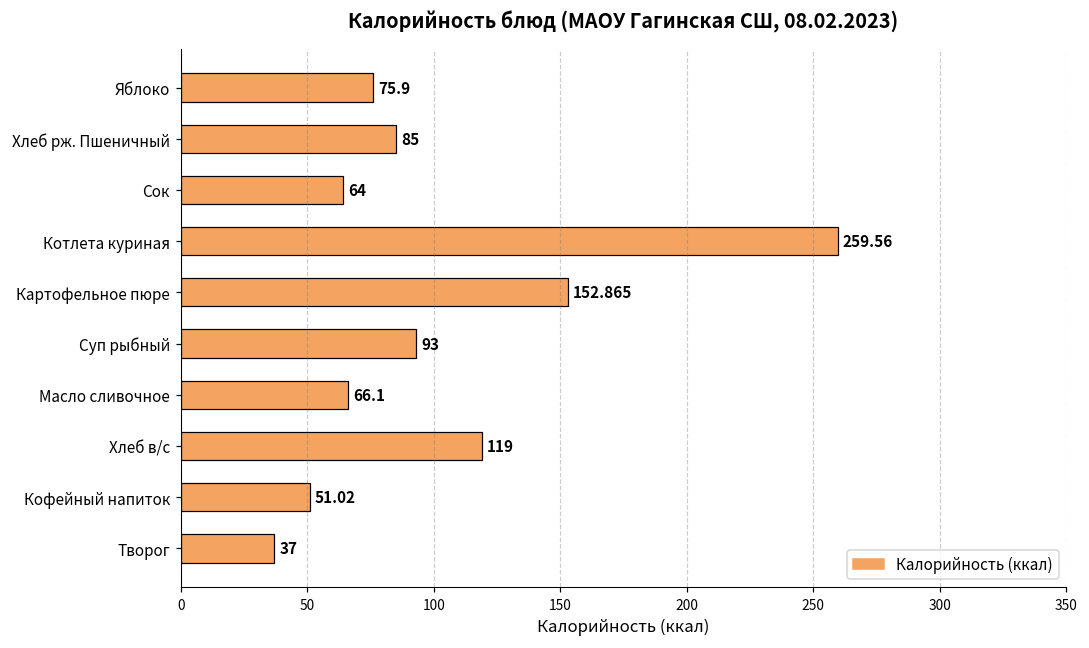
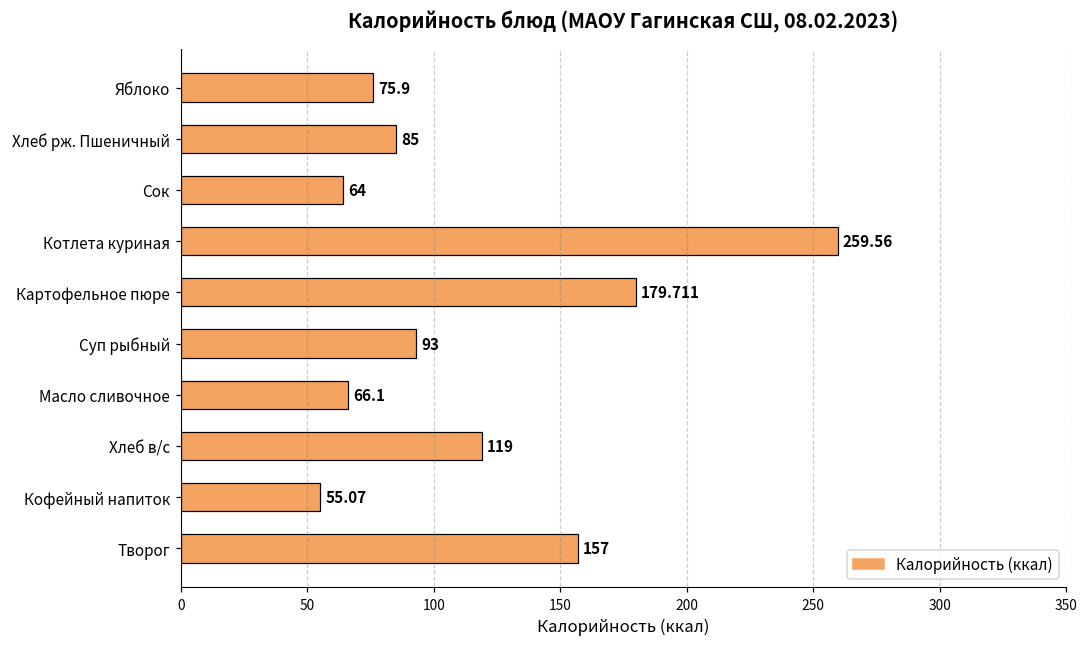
Картофельное пюре: 152.865 -> 179.711
Кофейный напиток: 51.02 -> 55.07
Творог: 37 -> 157
